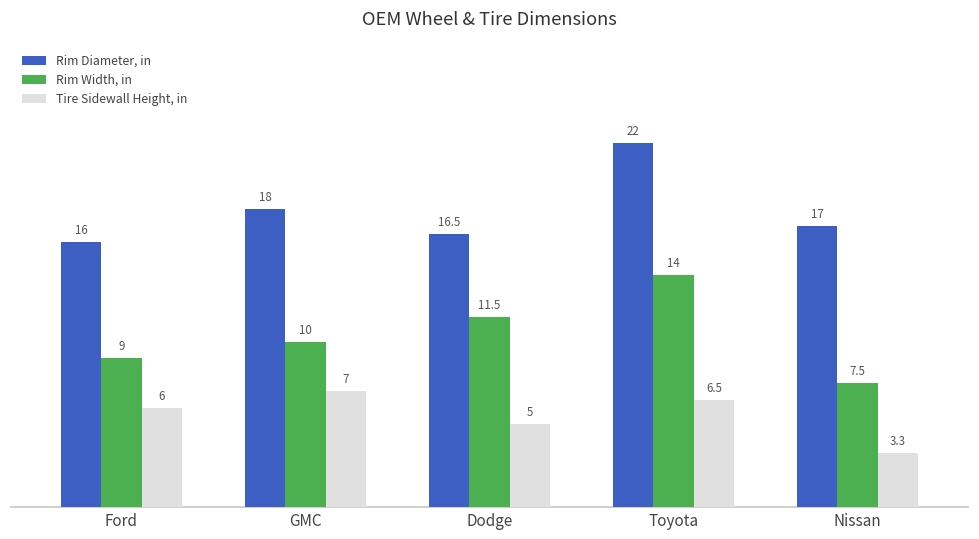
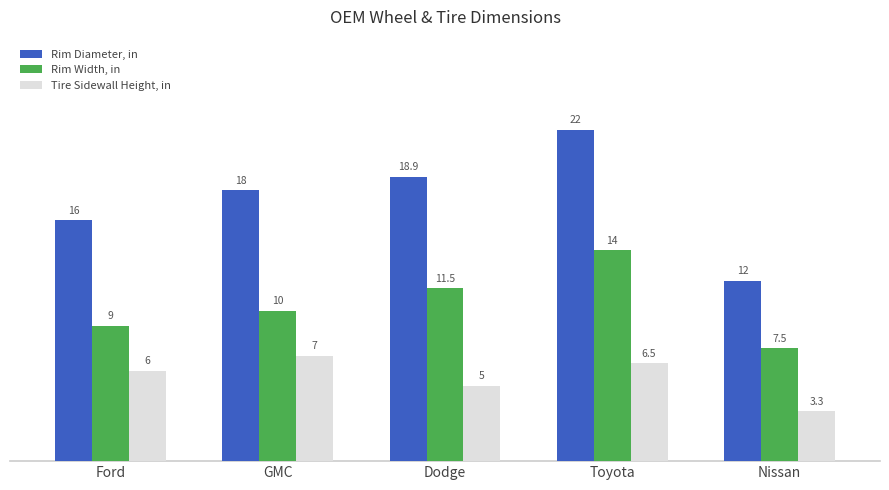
Rim Diameter, in, Dodge: 16.5 -> 18.9
Rim Diameter, in, Nissan: 17 -> 12
